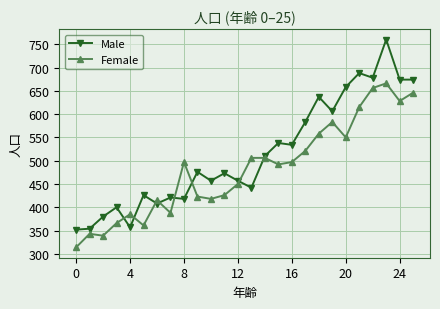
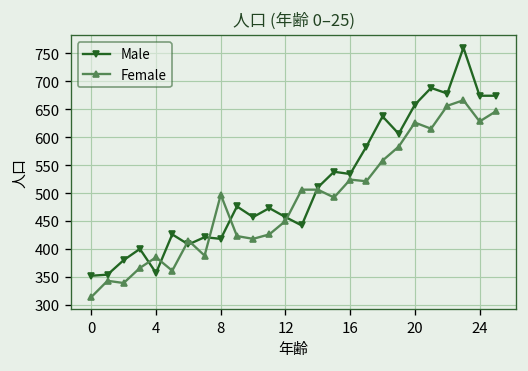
Female, 16: 500 -> 520
Female, 20: 550 -> 630
